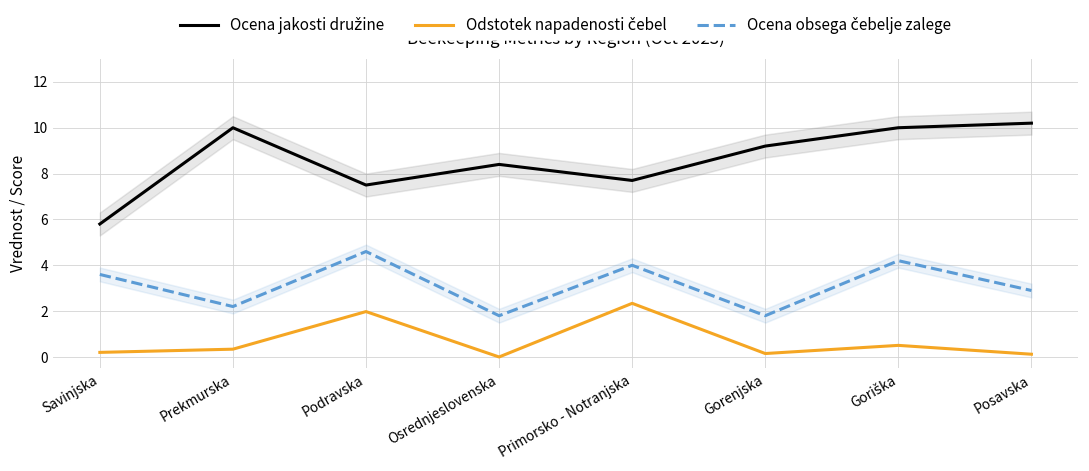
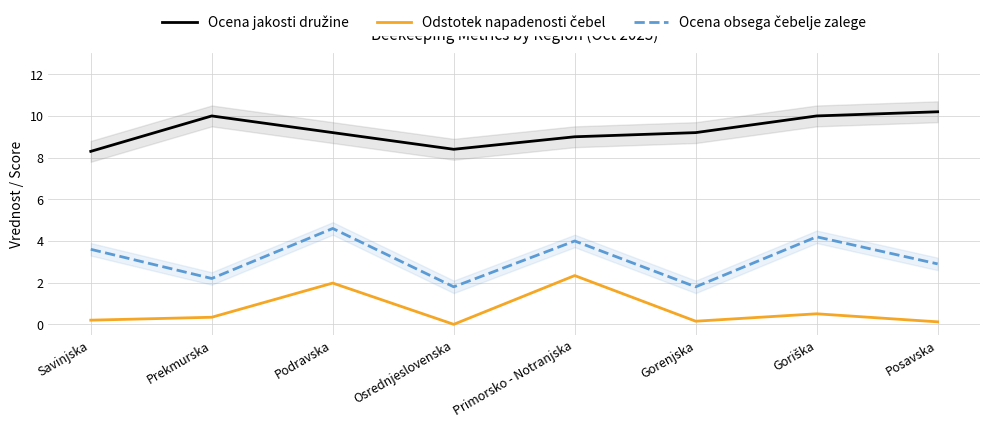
Ocena jakosti družine, Savinjska: 5.8 -> 8.3
Ocena jakosti družine, Podravska: 7.5 -> 9.2
Ocena jakosti družine, Primorsko - Notranjska: 7.7 -> 9.0
